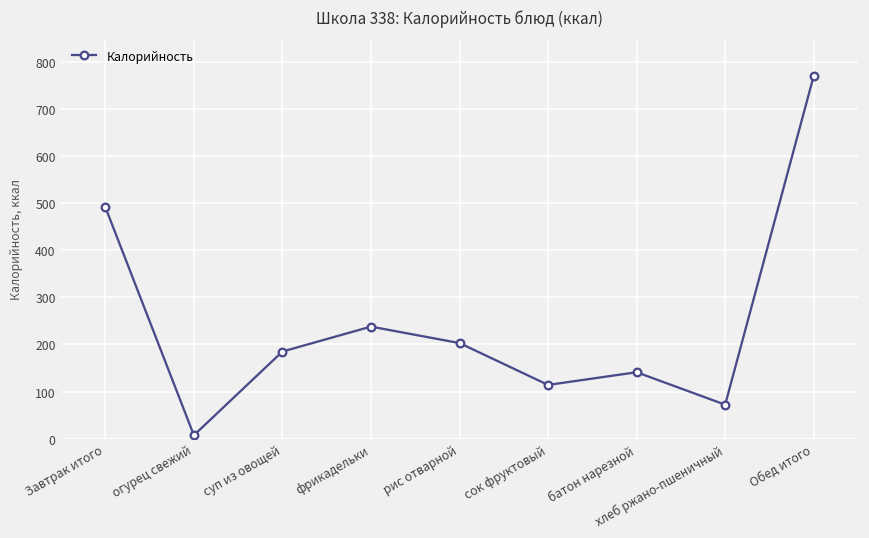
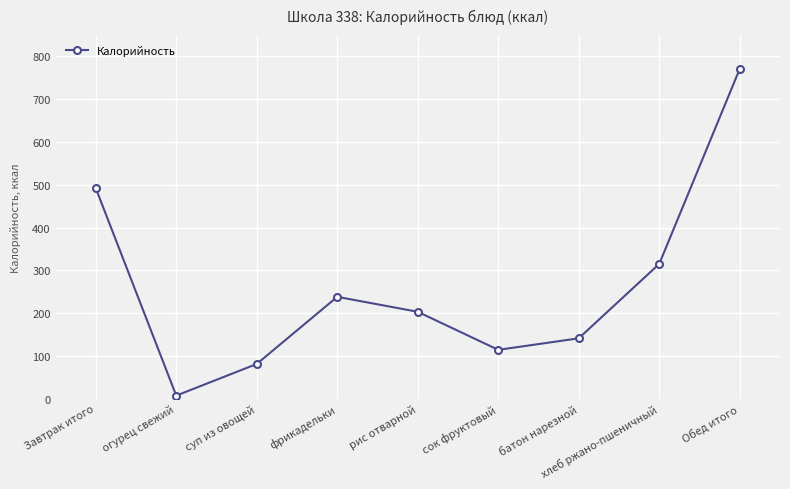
суп из овощей: 190 -> 80
хлеб ржано-пшеничный: 70 -> 320
